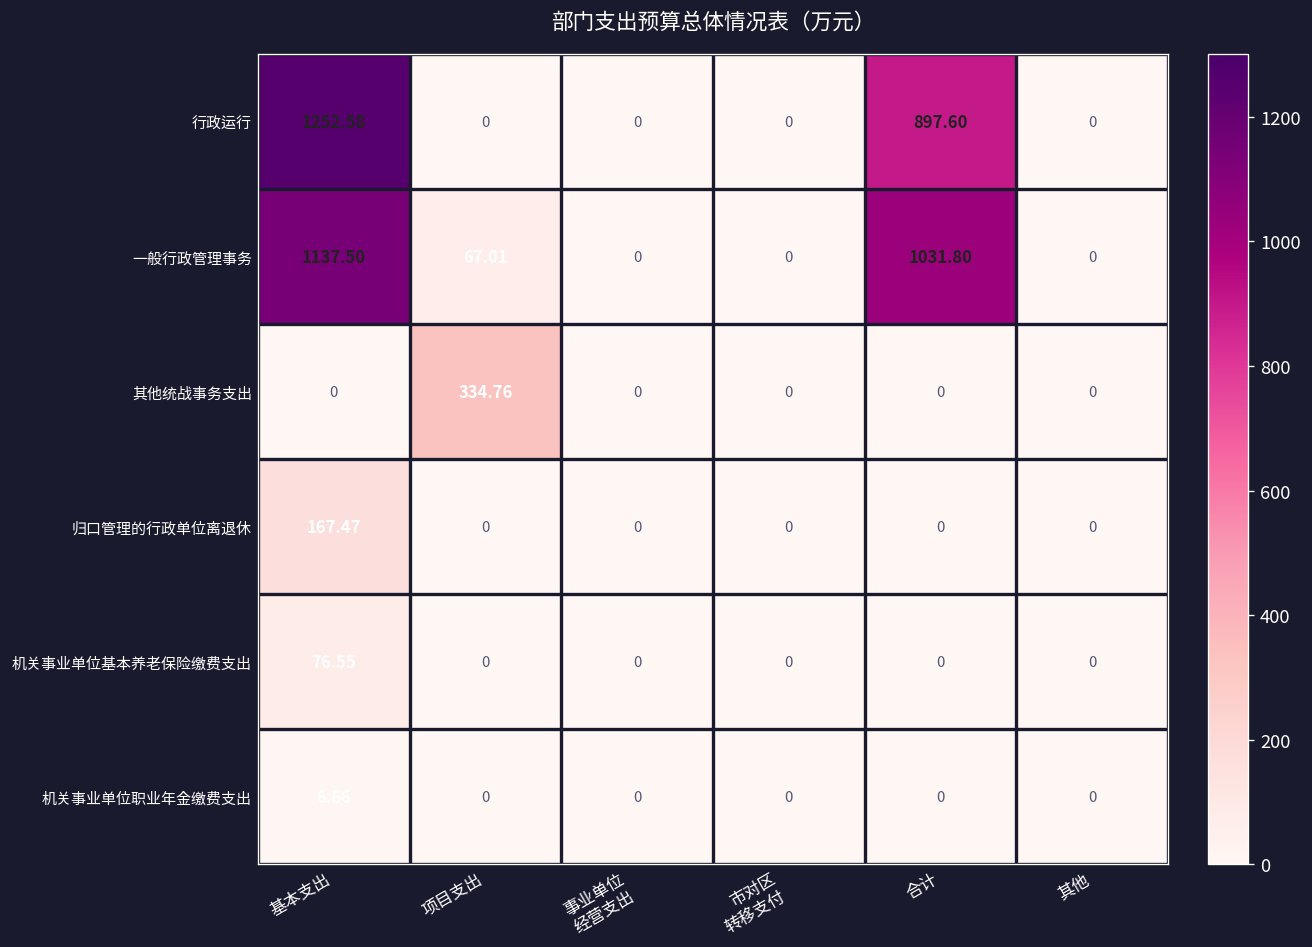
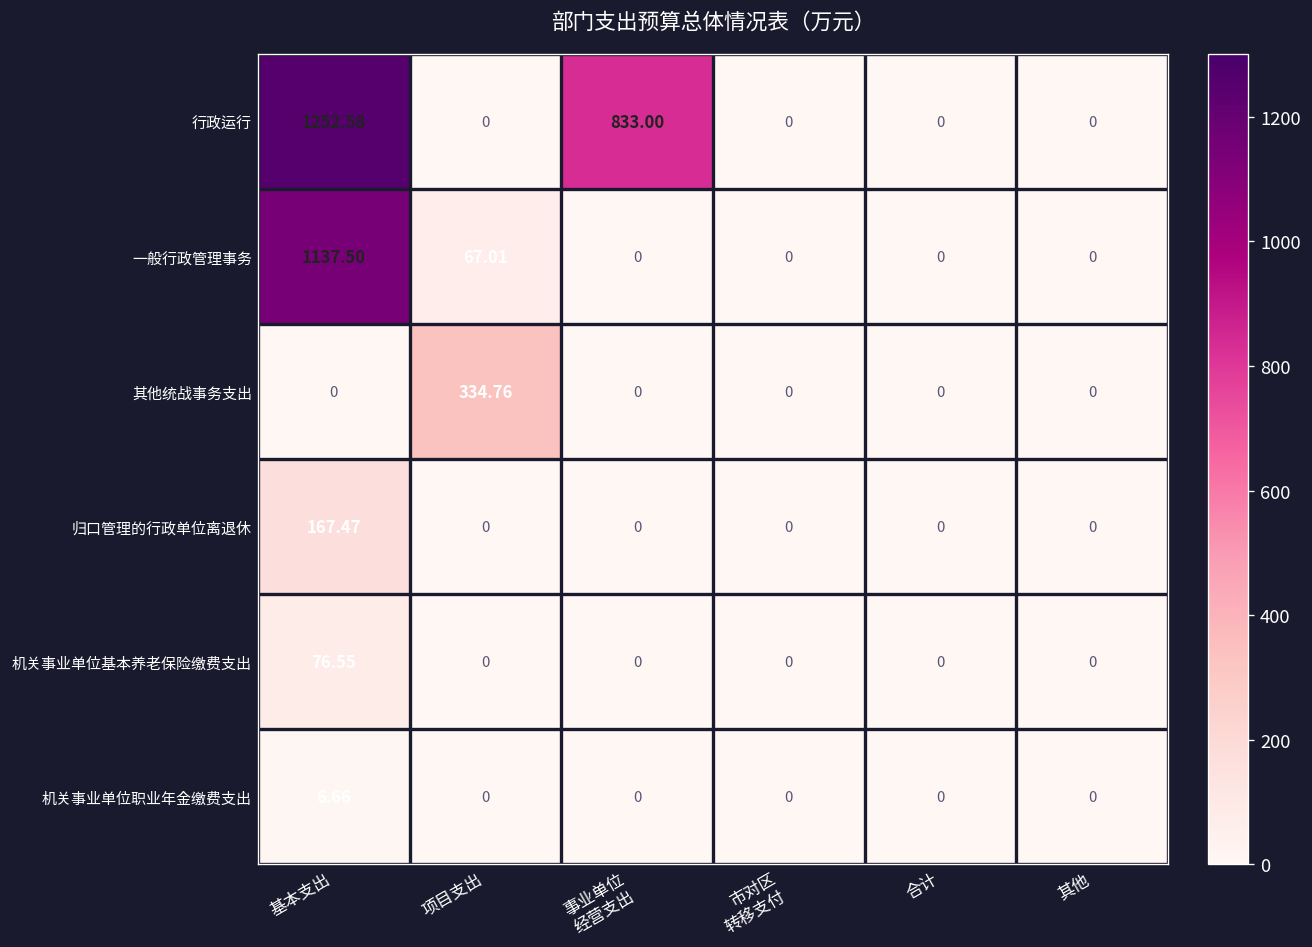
行政运行, 事业单位 经营支出: 0 -> 833.00
行政运行, 合计: 897.60 -> 0
一般行政管理事务, 合计: 1031.80 -> 0
